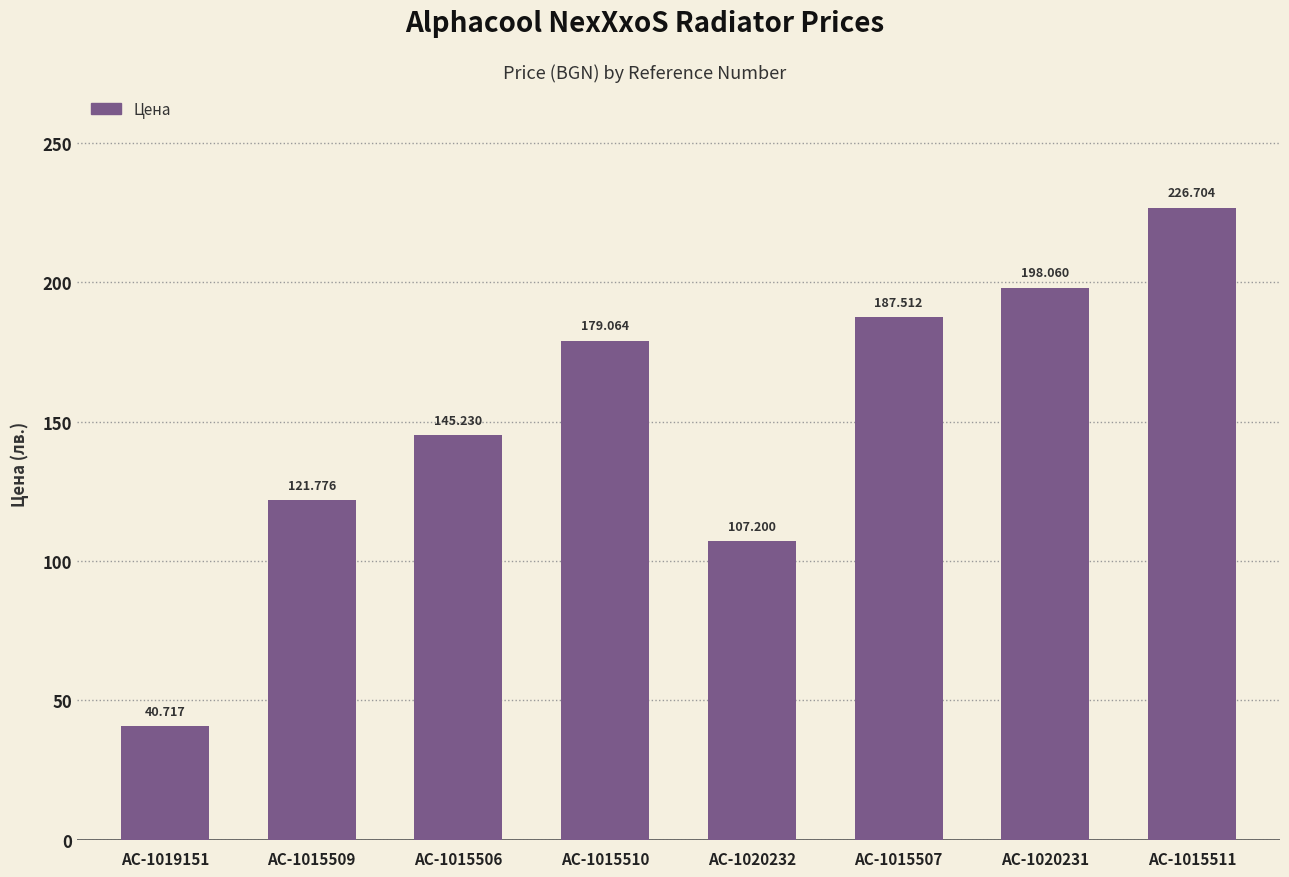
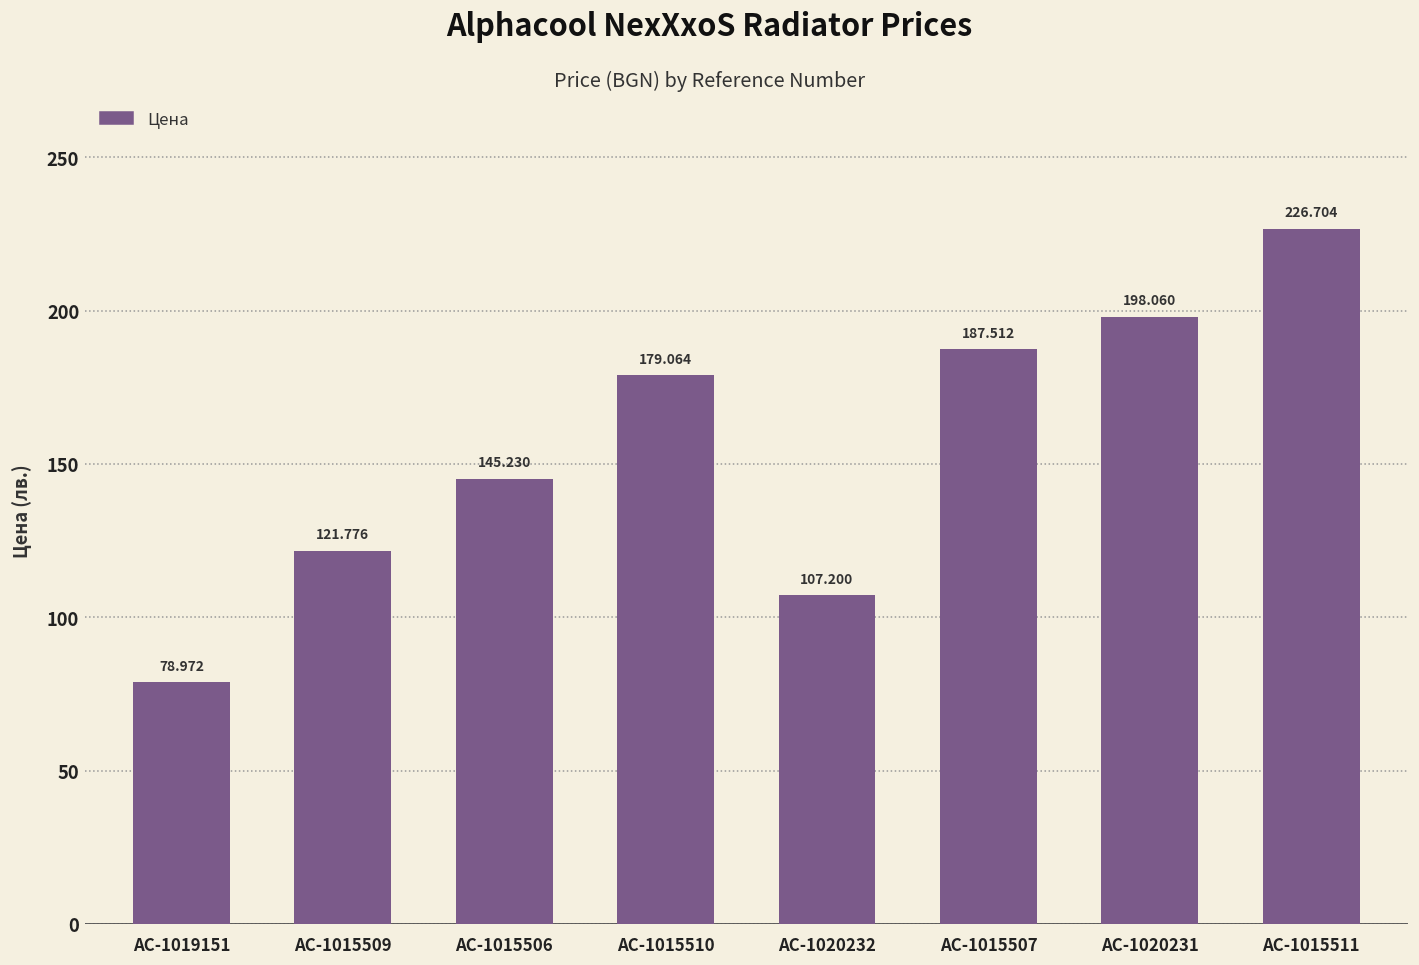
AC-1019151: 40.717 -> 78.972
